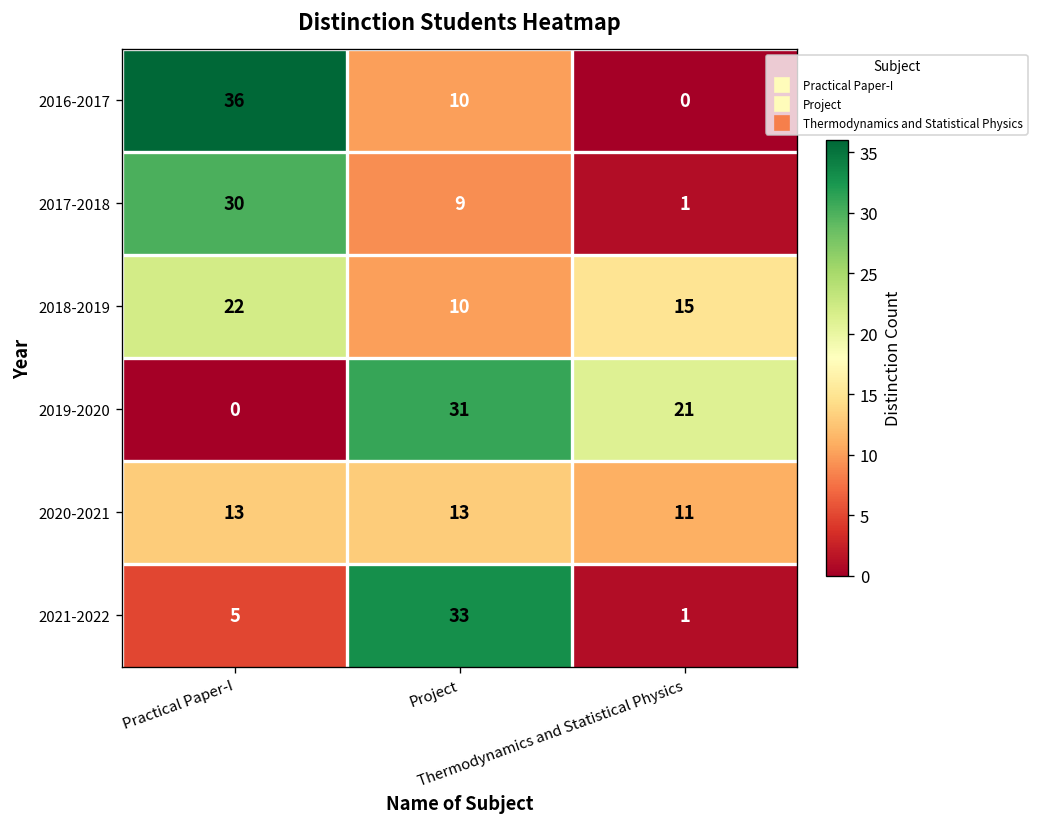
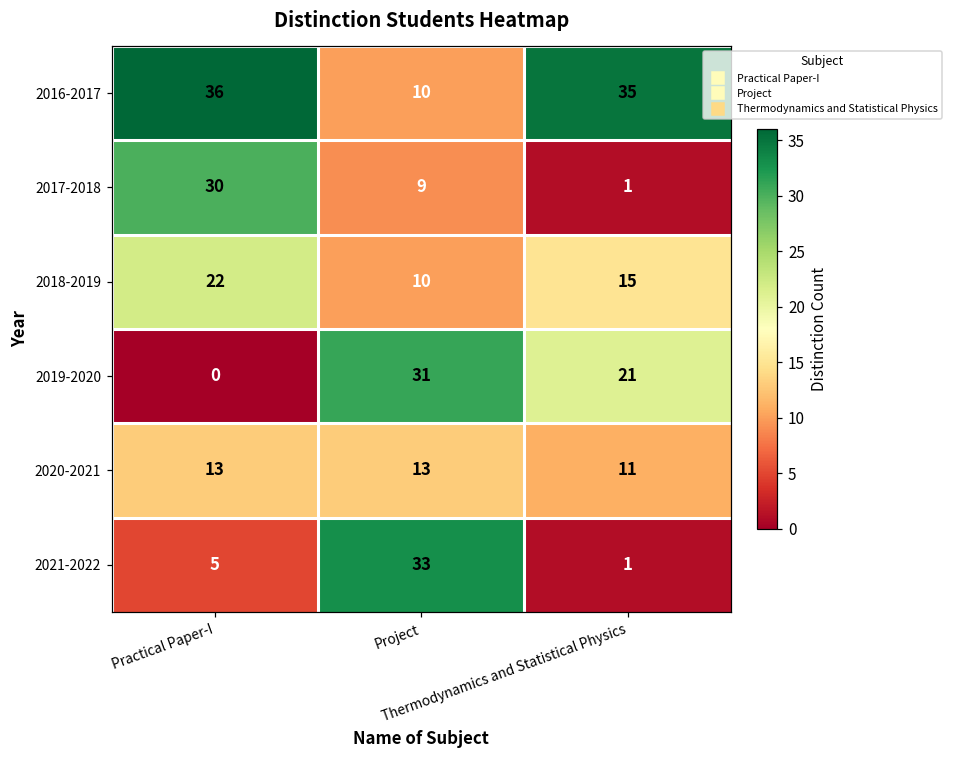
2016-2017, Thermodynamics and Statistical Physics: 0 -> 35
